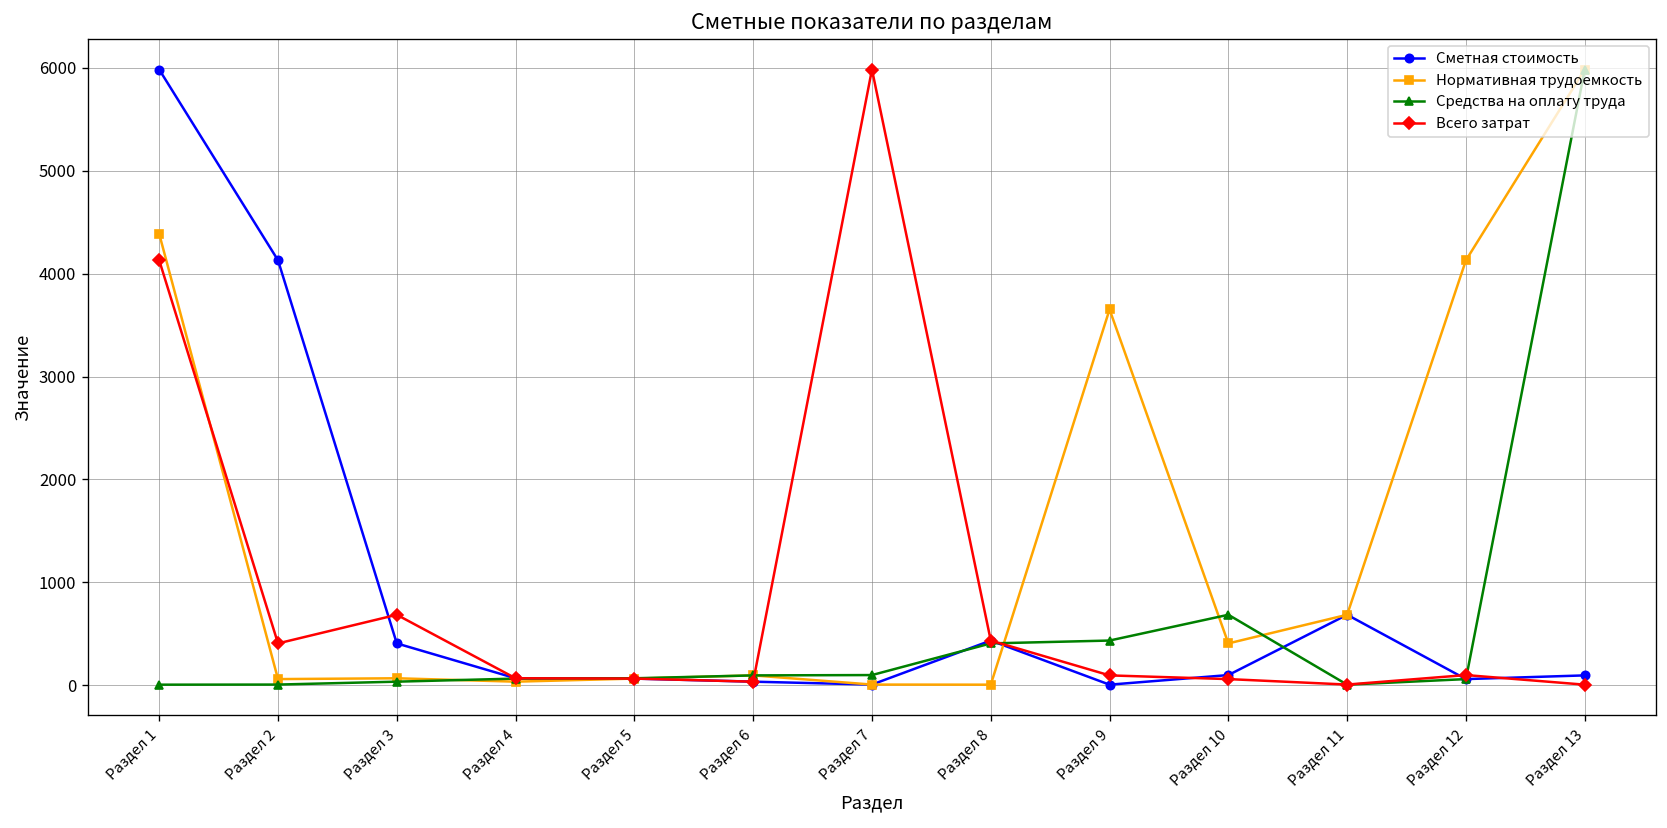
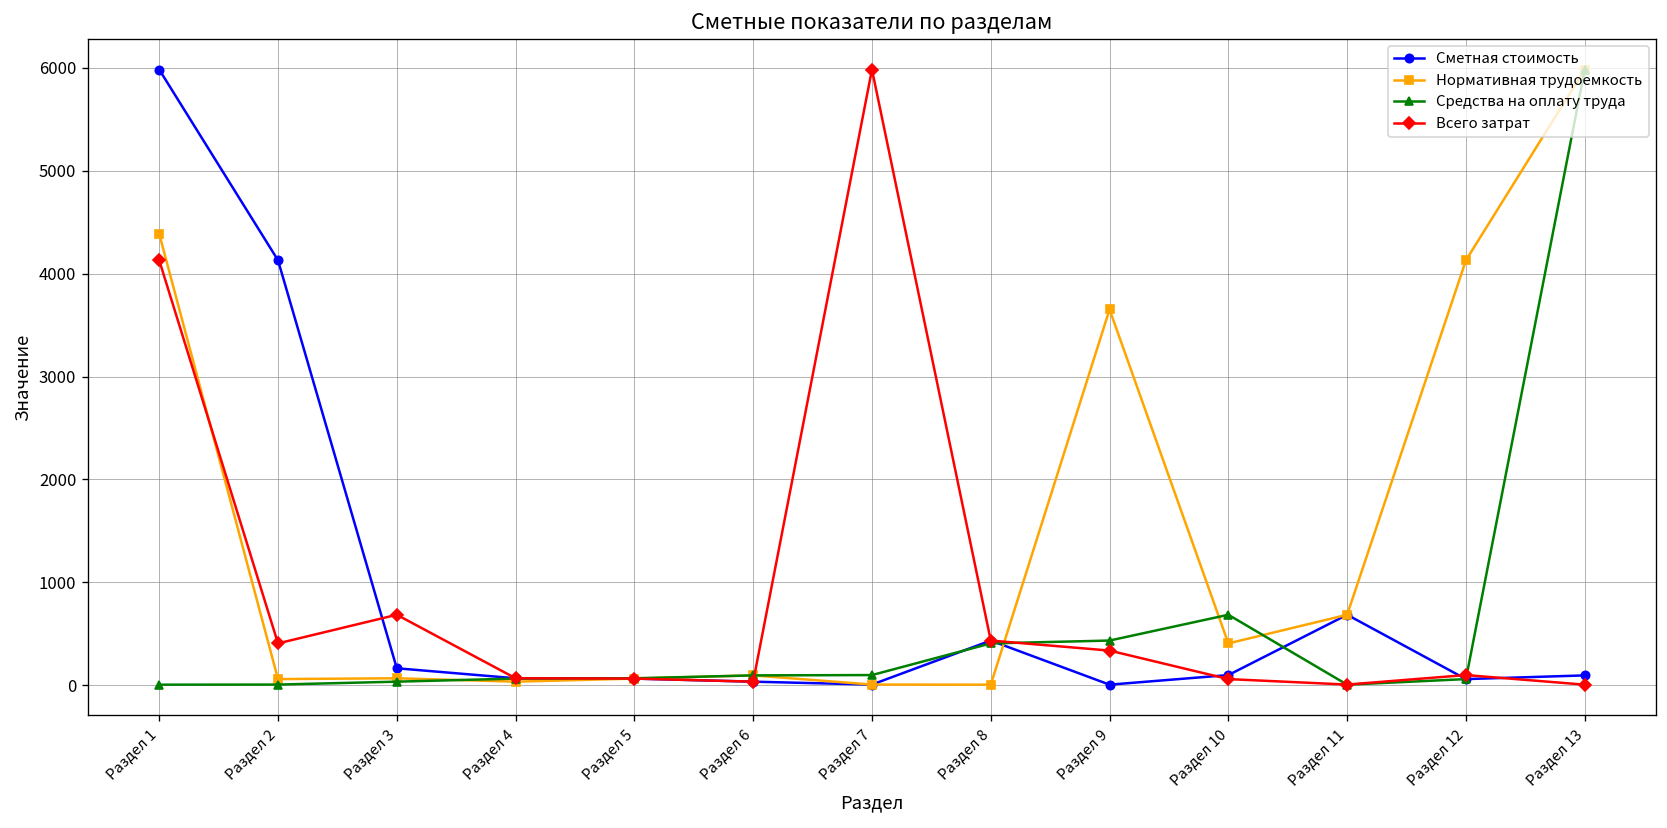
Сметная стоимость, Раздел 3: 400 -> 200
Всего затрат, Раздел 9: 100 -> 300
